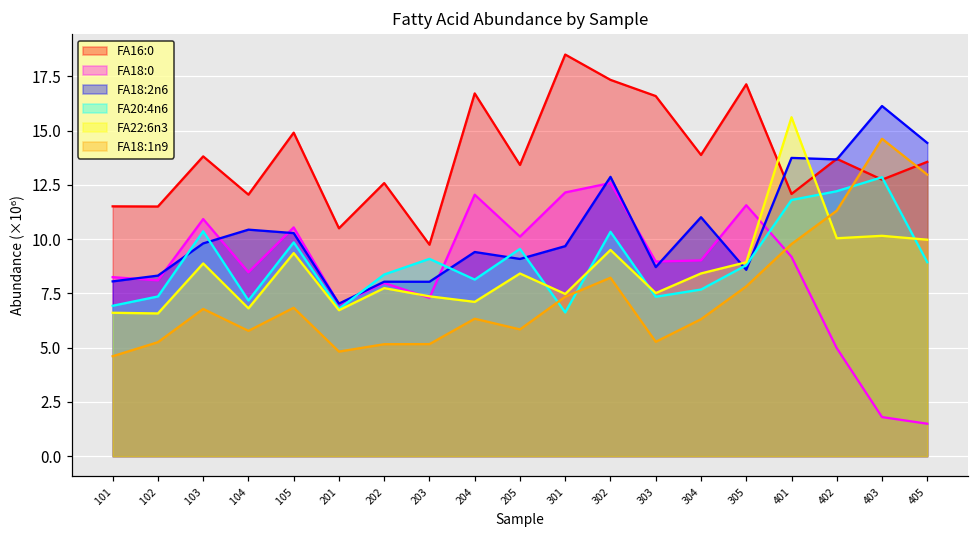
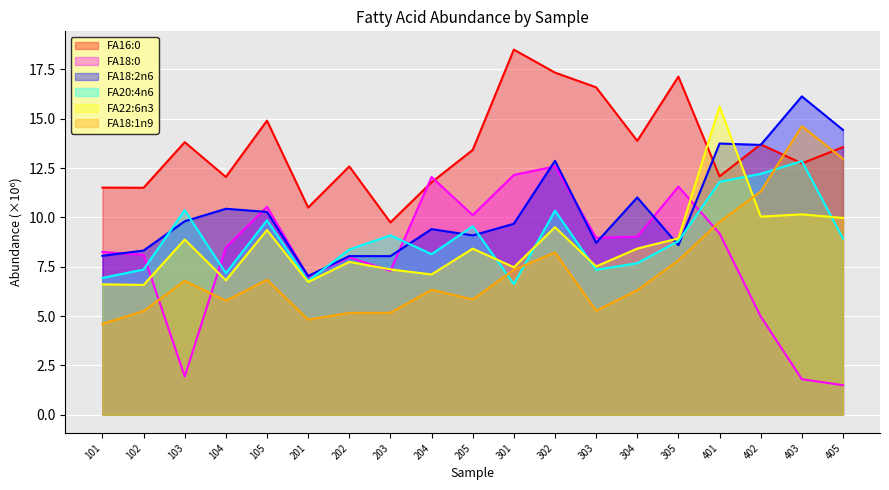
FA18:0, 103: 10.9 -> 1.9
FA16:0, 204: 16.7 -> 11.8
